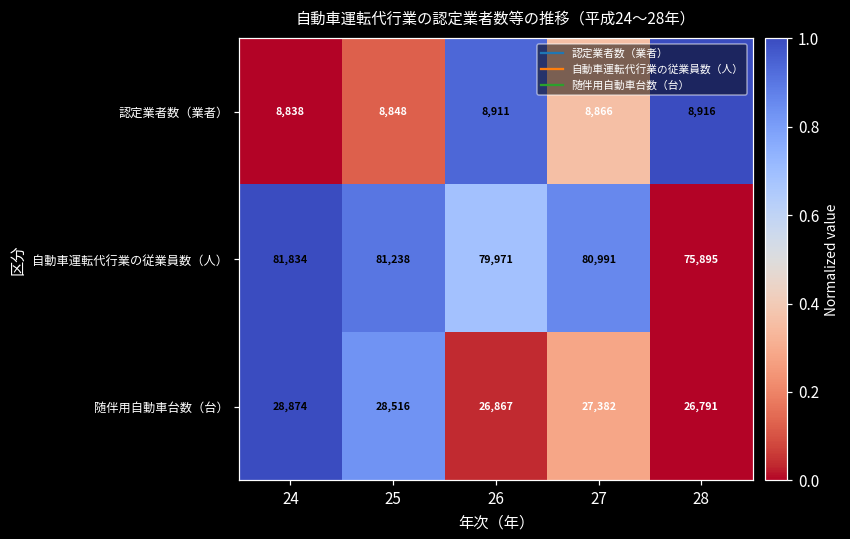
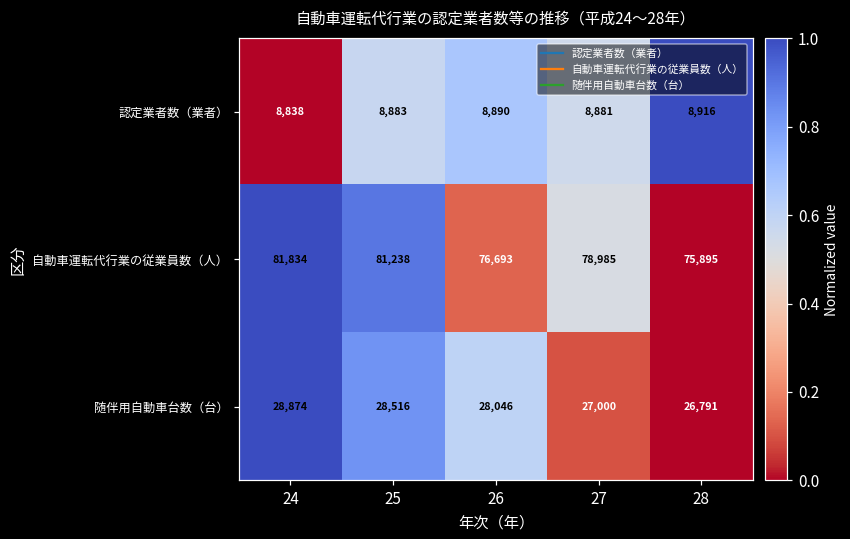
認定業者数（業者）, 25: 8,848 -> 8,883
認定業者数（業者）, 26: 8,911 -> 8,890
認定業者数（業者）, 27: 8,866 -> 8,881
自動車運転代行業の従業員数（人）, 26: 79,971 -> 76,693
自動車運転代行業の従業員数（人）, 27: 80,991 -> 78,985
随伴用自動車台数（台）, 26: 26,867 -> 28,046
随伴用自動車台数（台）, 27: 27,382 -> 27,000
